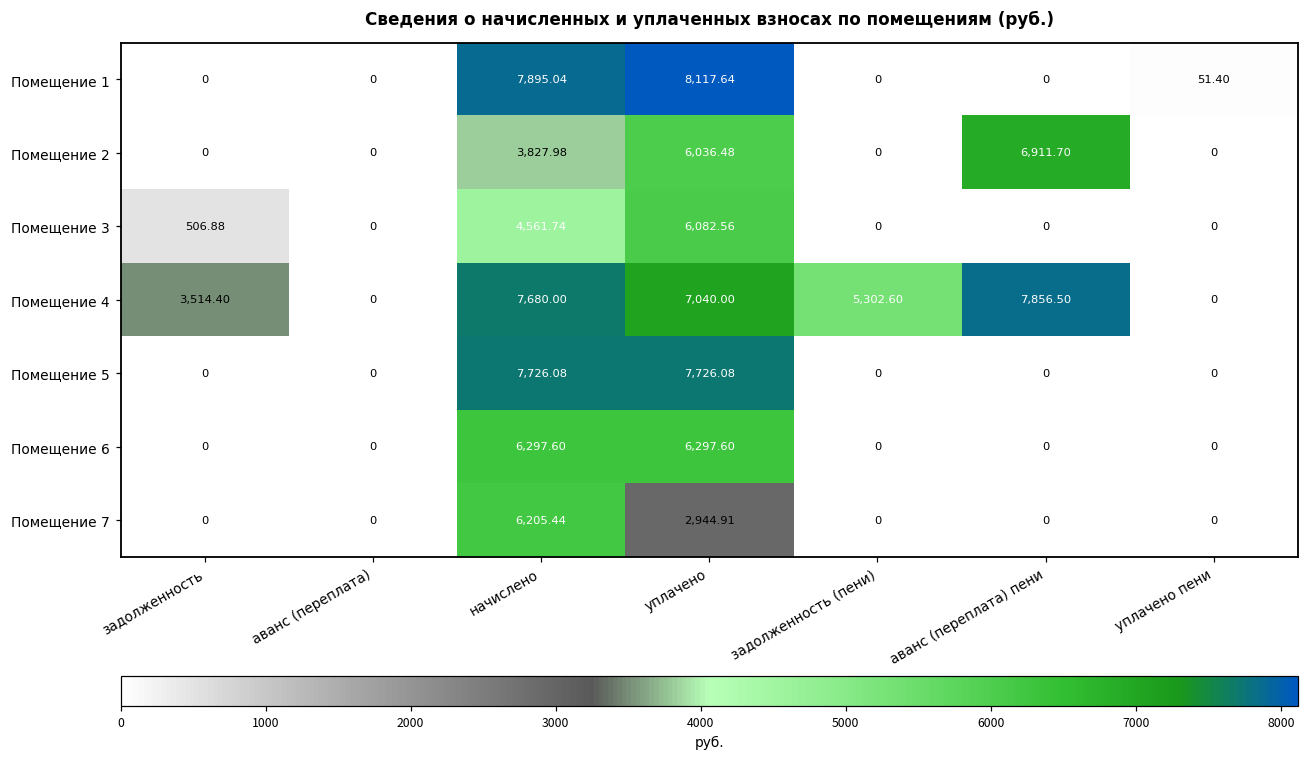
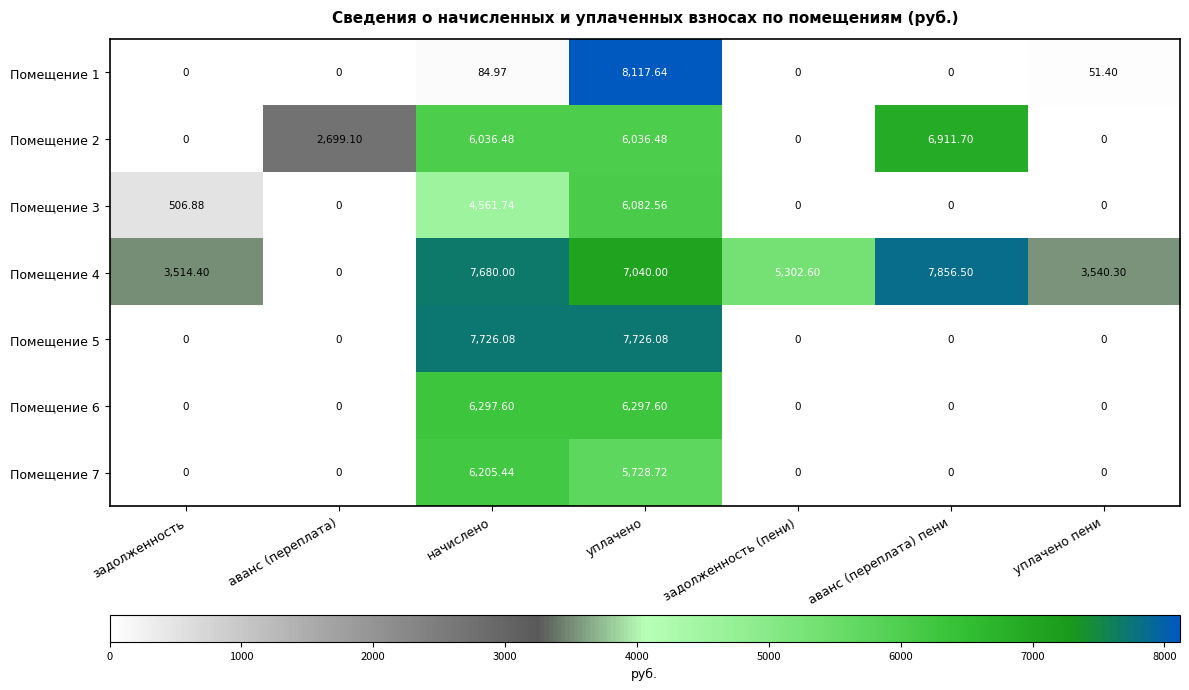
Помещение 1, начислено: 7,895.04 -> 84.97
Помещение 2, аванс (переплата): 0 -> 2,699.10
Помещение 2, начислено: 3,827.98 -> 6,036.48
Помещение 4, уплачено пени: 0 -> 3,540.30
Помещение 7, уплачено: 2,944.91 -> 5,728.72
